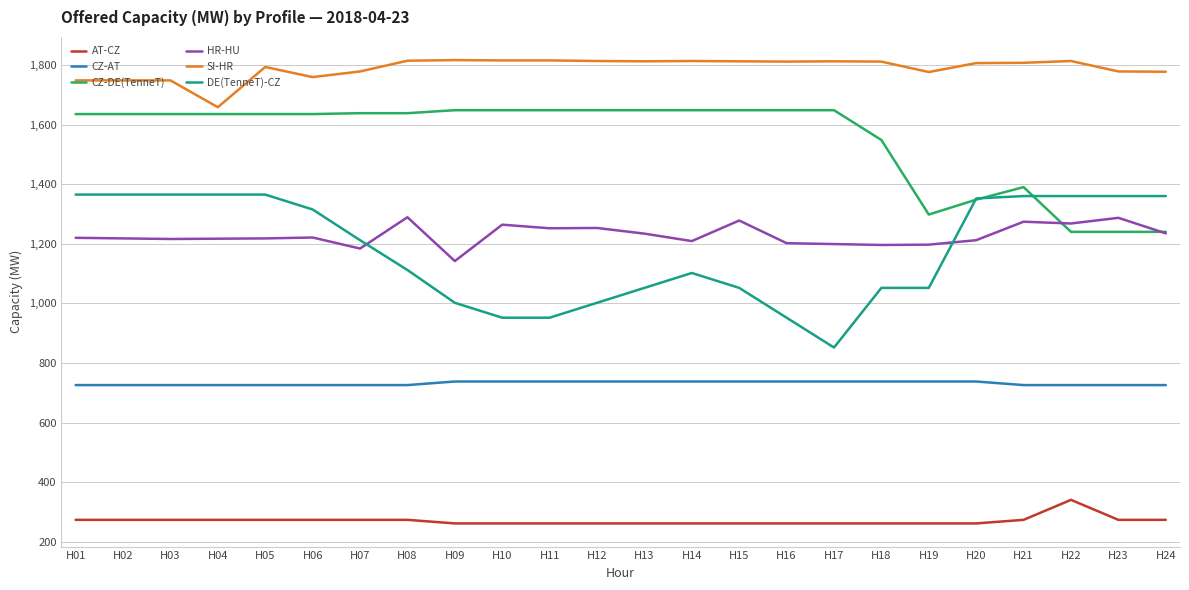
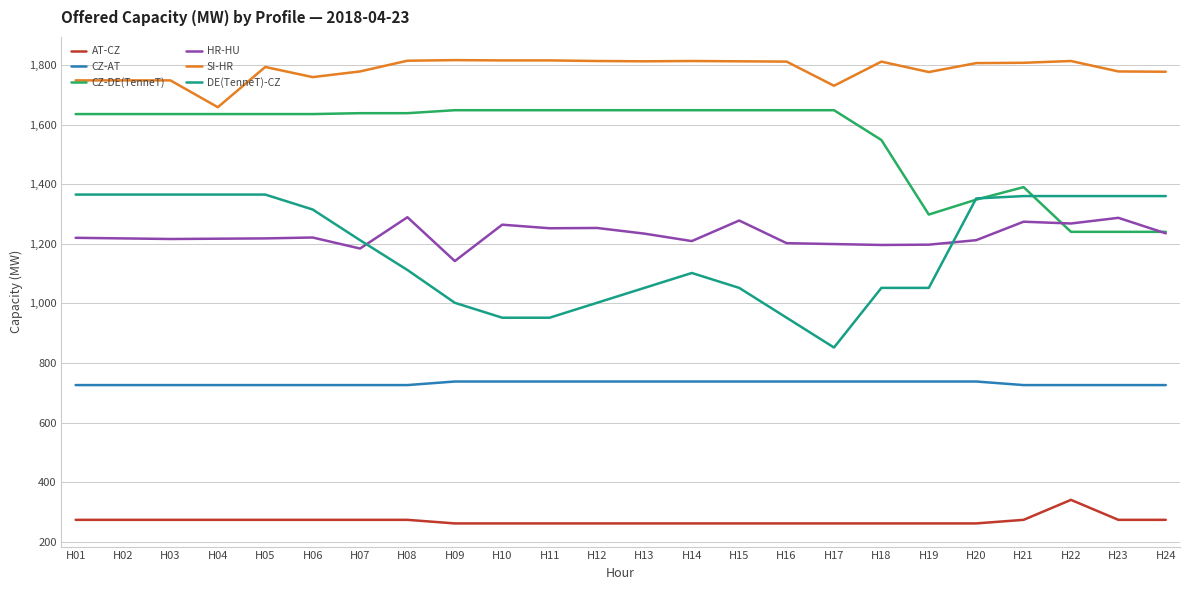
SI-HR, H17: 1,810 -> 1,730
